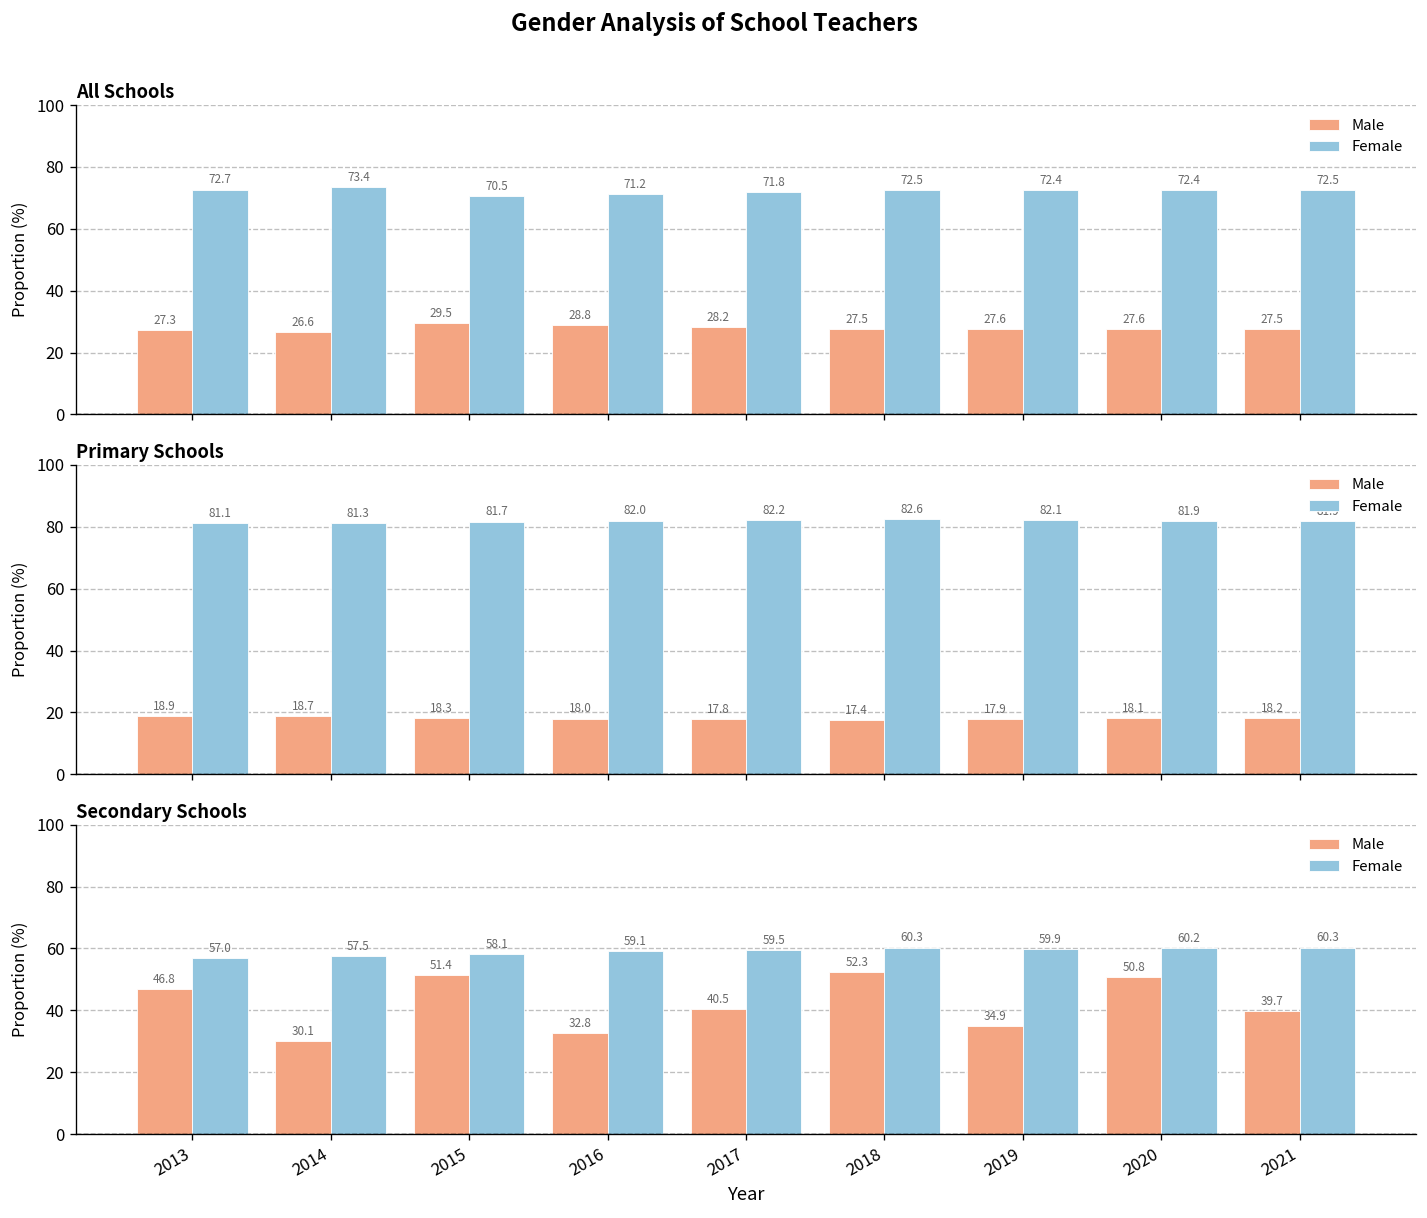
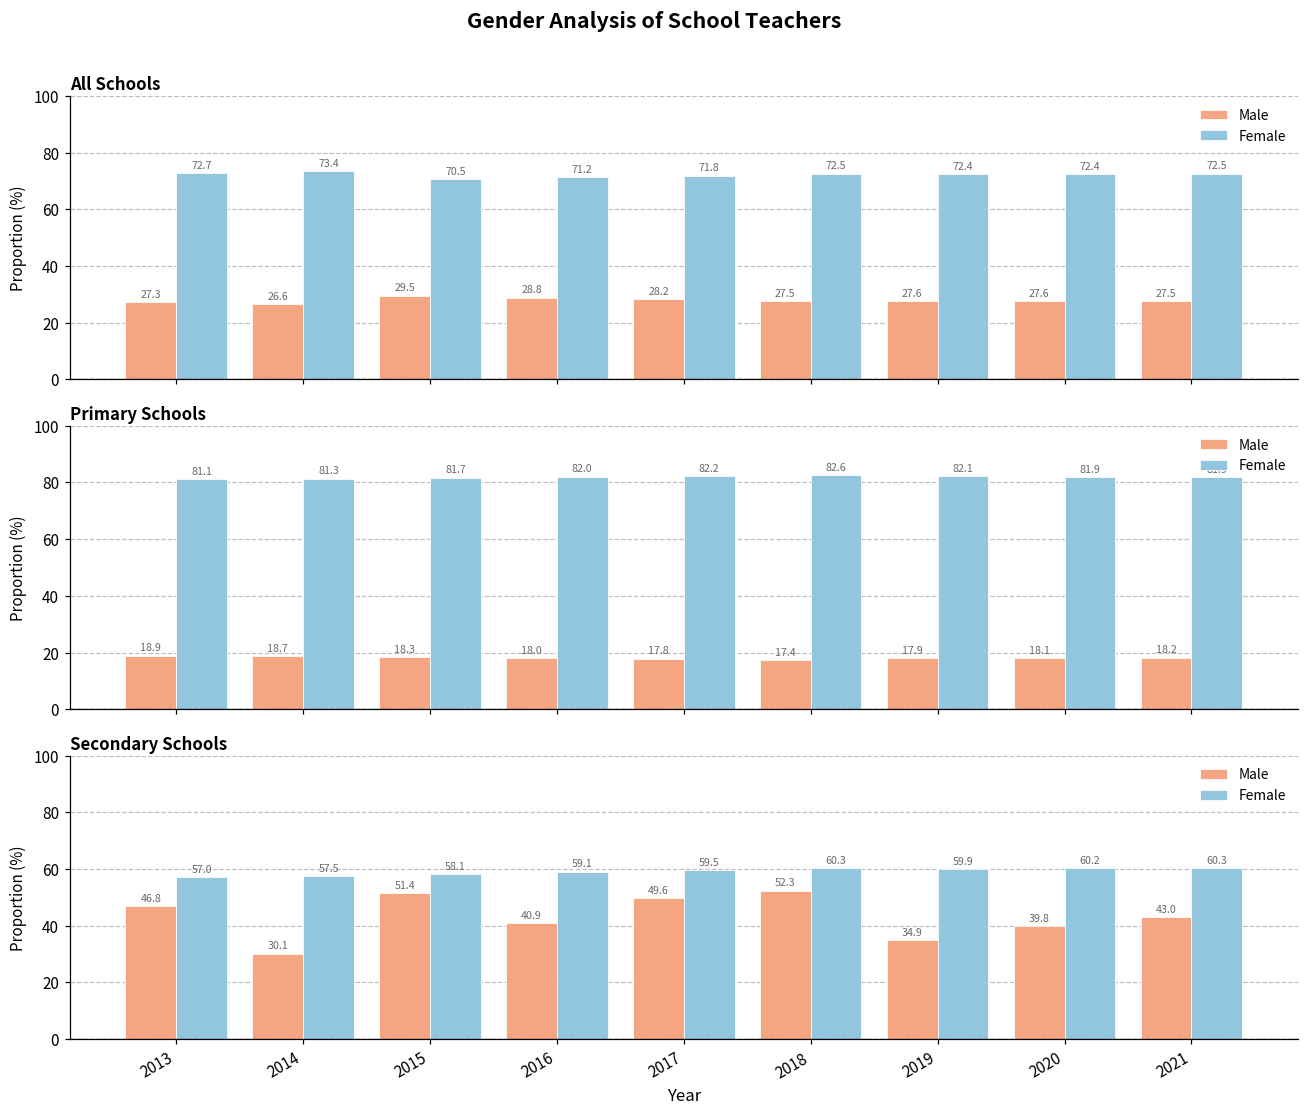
Secondary Schools, Male, 2016: 32.8 -> 40.9
Secondary Schools, Male, 2017: 40.5 -> 49.6
Secondary Schools, Male, 2020: 50.8 -> 39.8
Secondary Schools, Male, 2021: 39.7 -> 43.0
